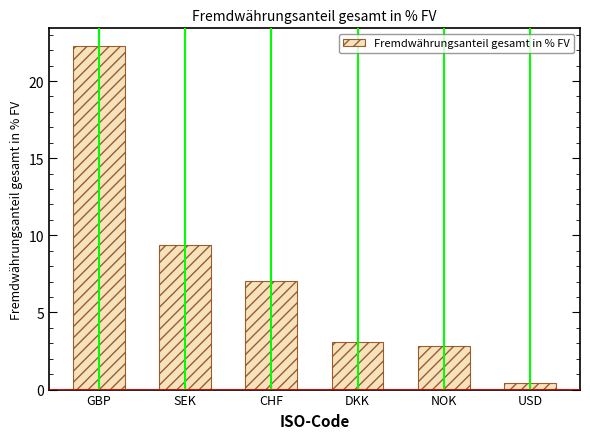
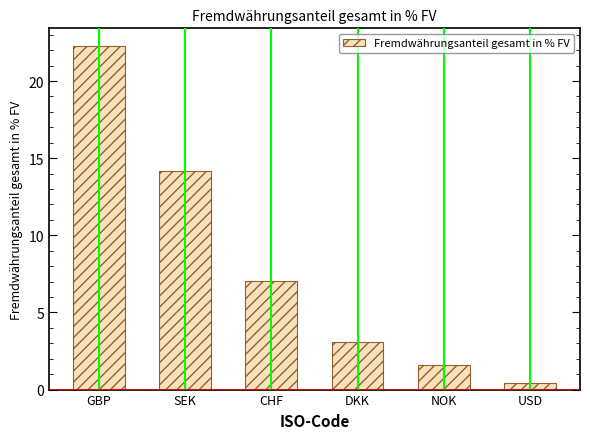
SEK: 9.4 -> 14.2
NOK: 2.8 -> 1.6
